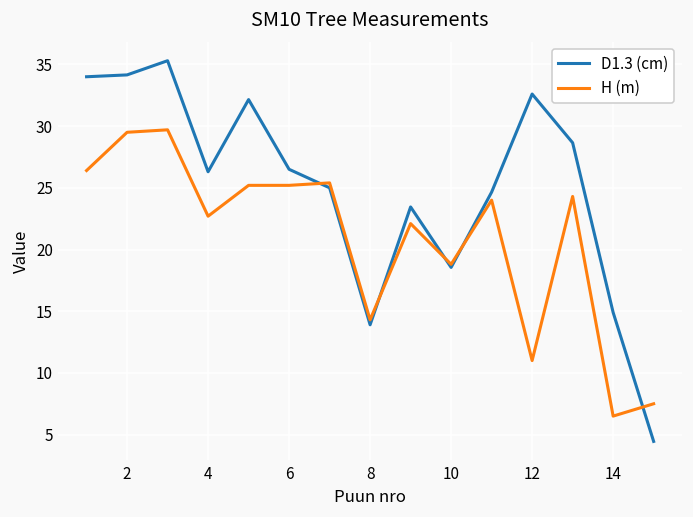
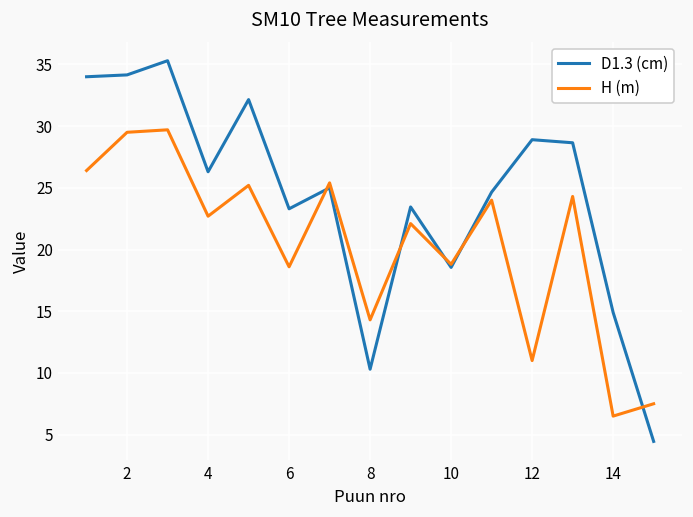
D1.3 (cm), 6: 26.5 -> 23.3
H (m), 6: 25.2 -> 18.6
D1.3 (cm), 8: 13.9 -> 10.3
D1.3 (cm), 12: 32.6 -> 28.9
